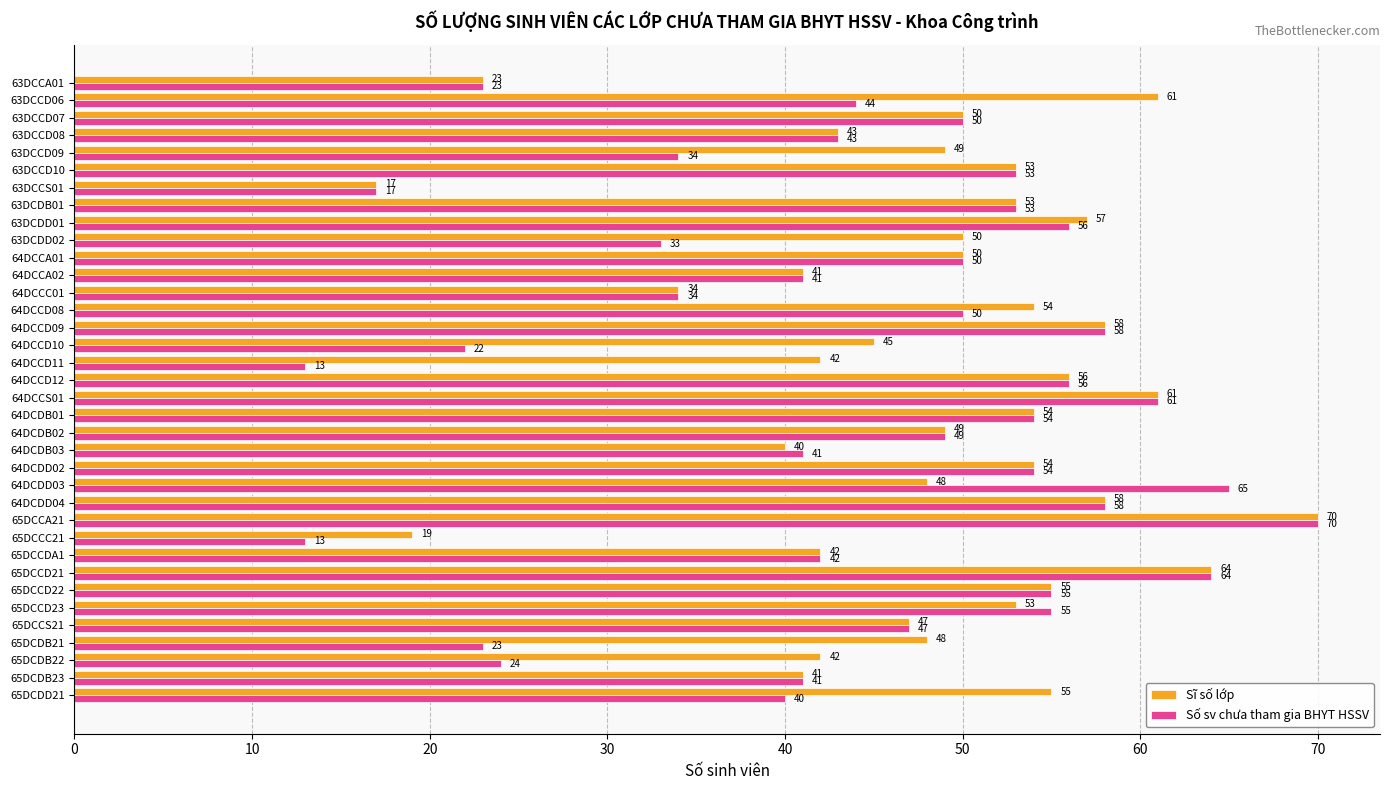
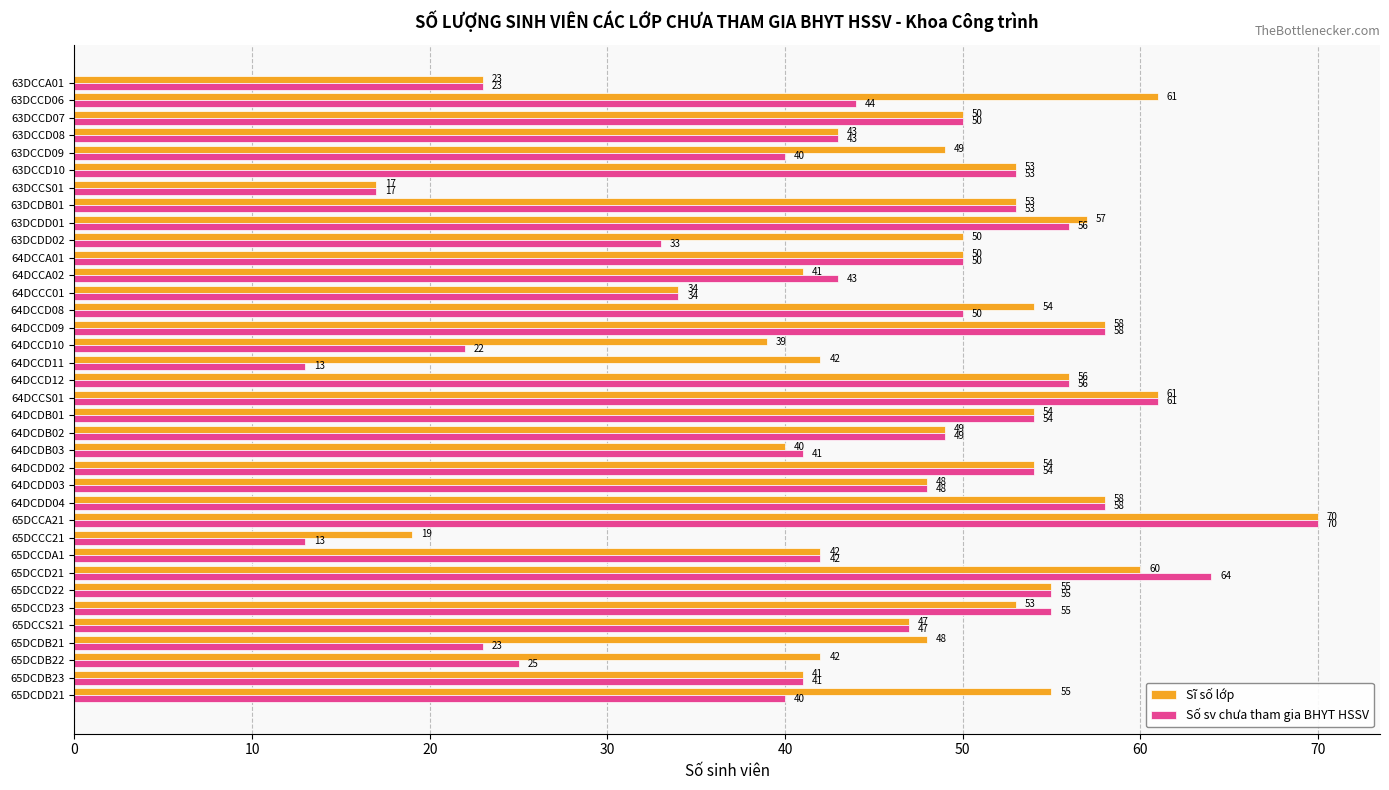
Số sv chưa tham gia BHYT HSSV, 63DCCD09: 34 -> 40
Số sv chưa tham gia BHYT HSSV, 64DCCA02: 41 -> 43
Sĩ số lớp, 64DCCD10: 45 -> 39
Số sv chưa tham gia BHYT HSSV, 64DCDD03: 65 -> 48
Sĩ số lớp, 65DCCD21: 64 -> 60
Số sv chưa tham gia BHYT HSSV, 65DCDB22: 24 -> 25
